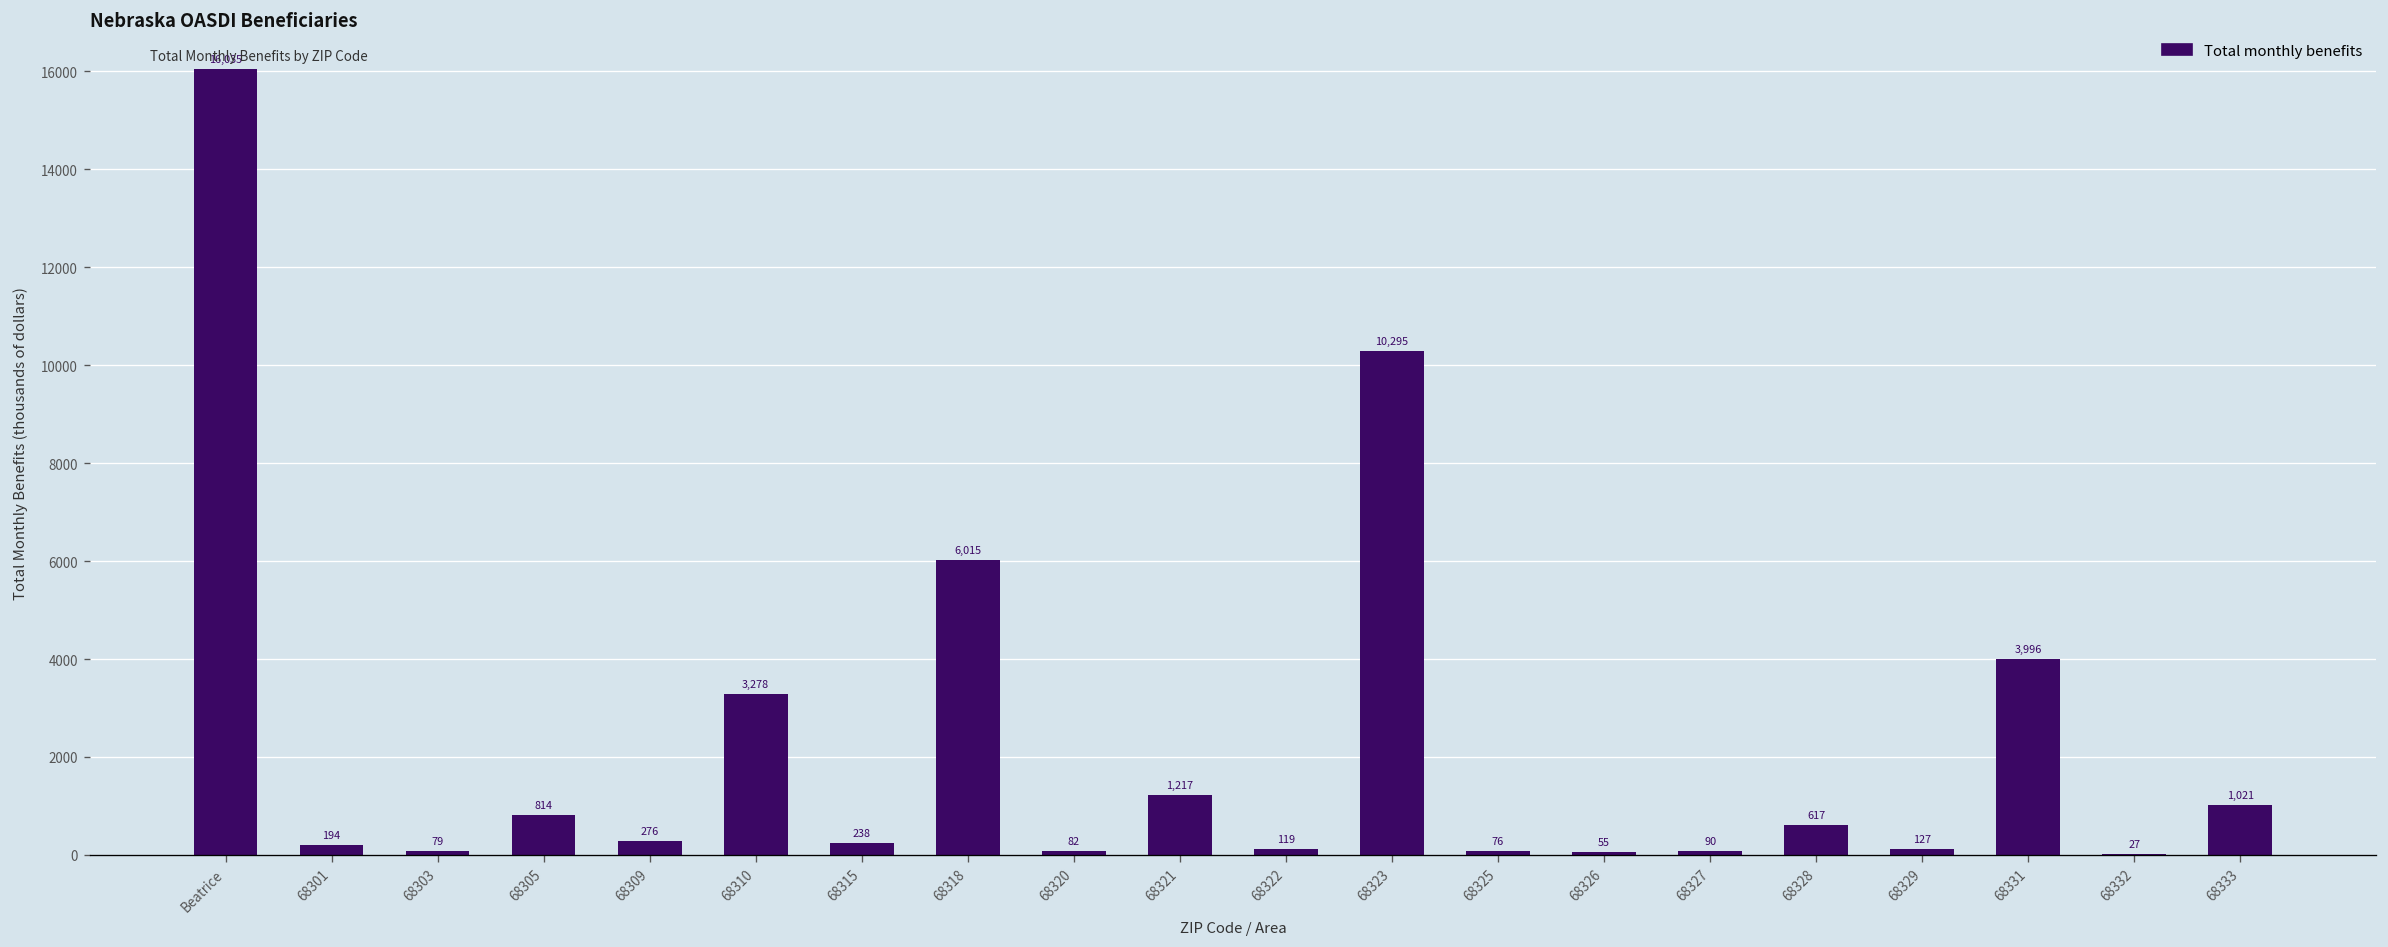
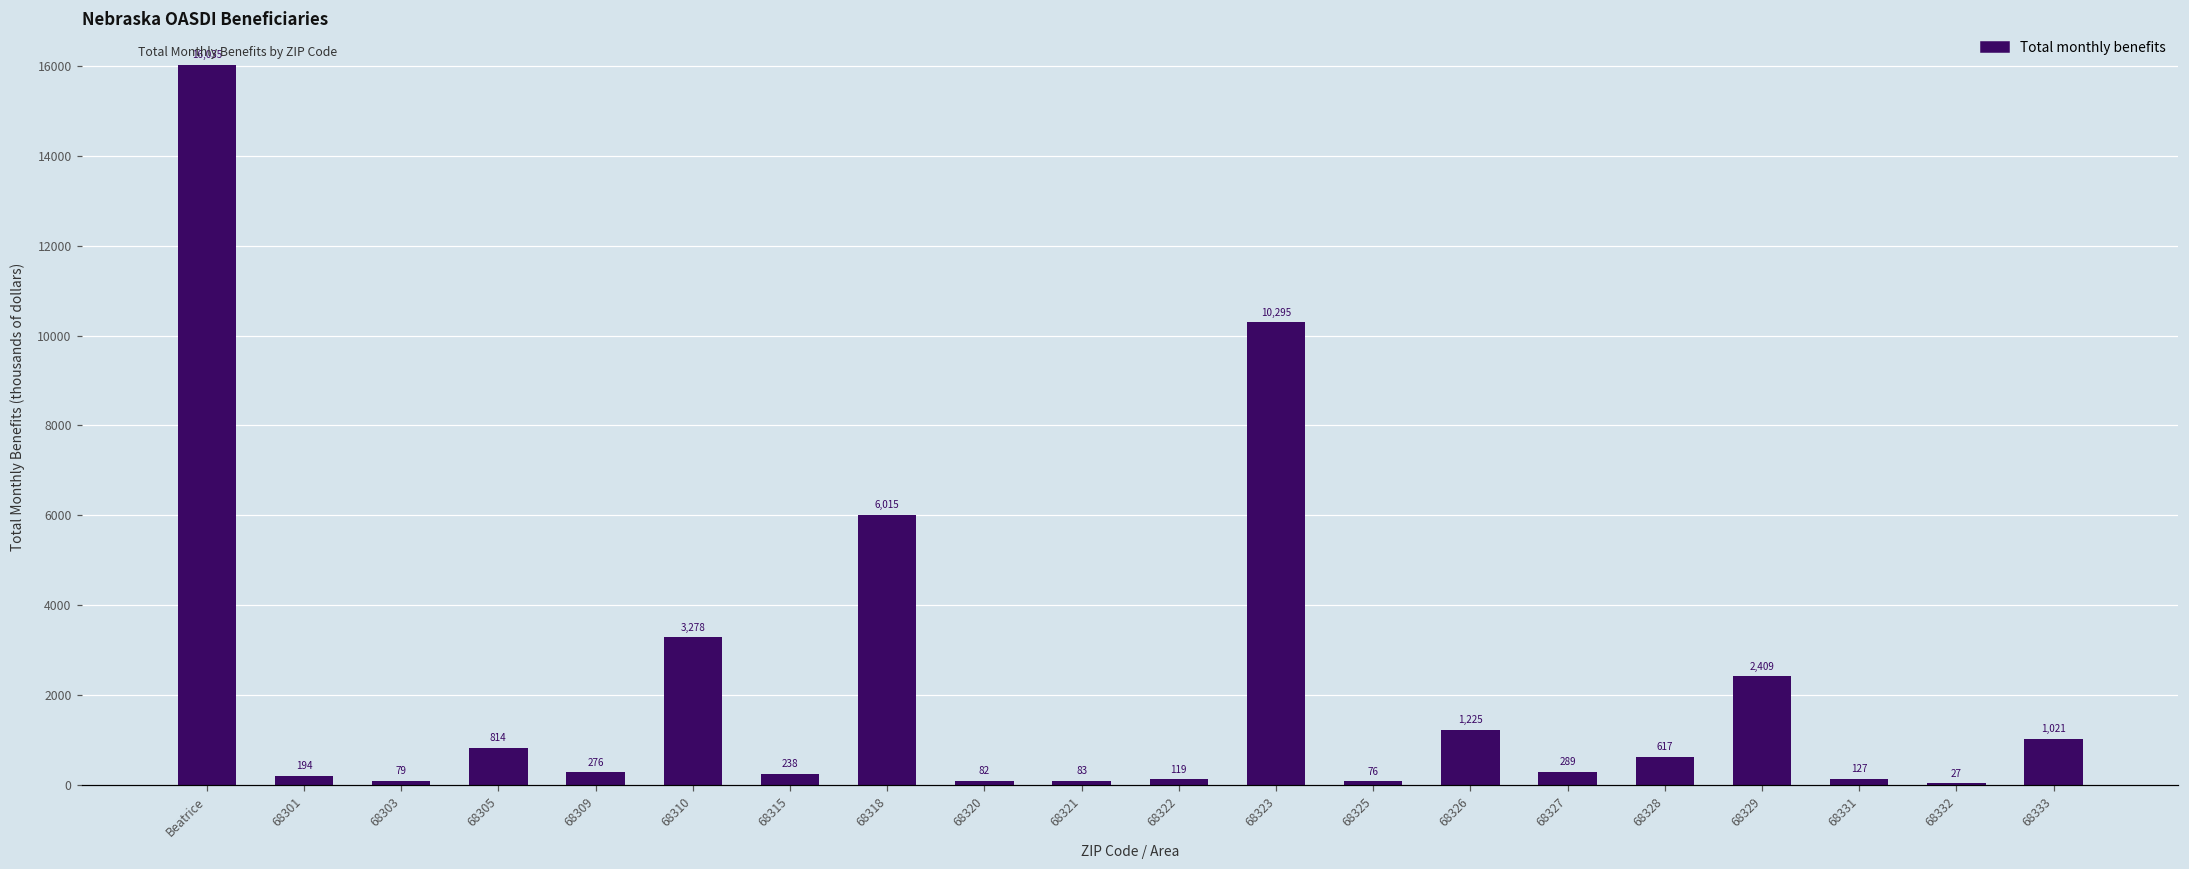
68321: 1,217 -> 83
68326: 55 -> 1,225
68327: 90 -> 289
68329: 127 -> 2,409
68331: 3,996 -> 127
